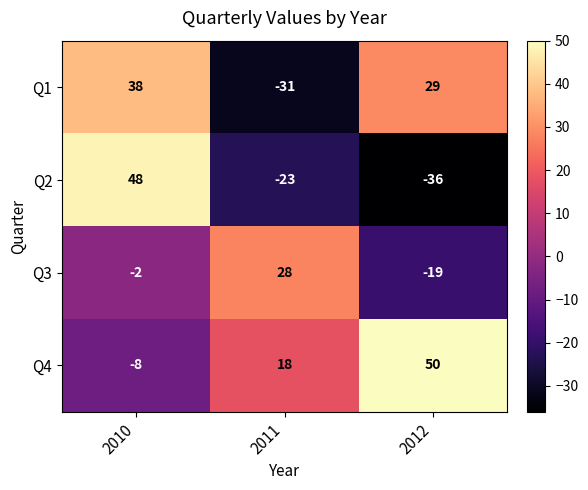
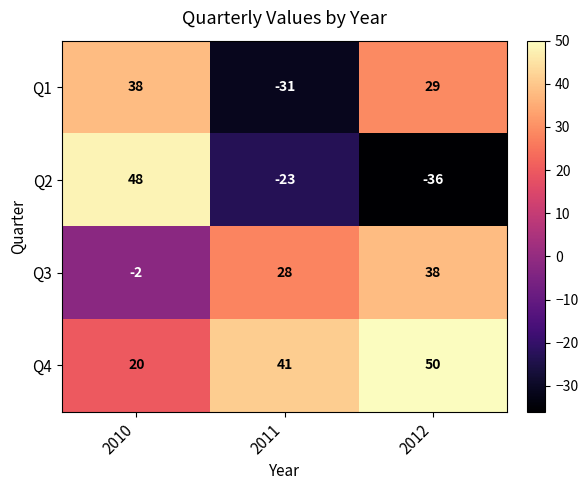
Q3, 2012: -19 -> 38
Q4, 2010: -8 -> 20
Q4, 2011: 18 -> 41
